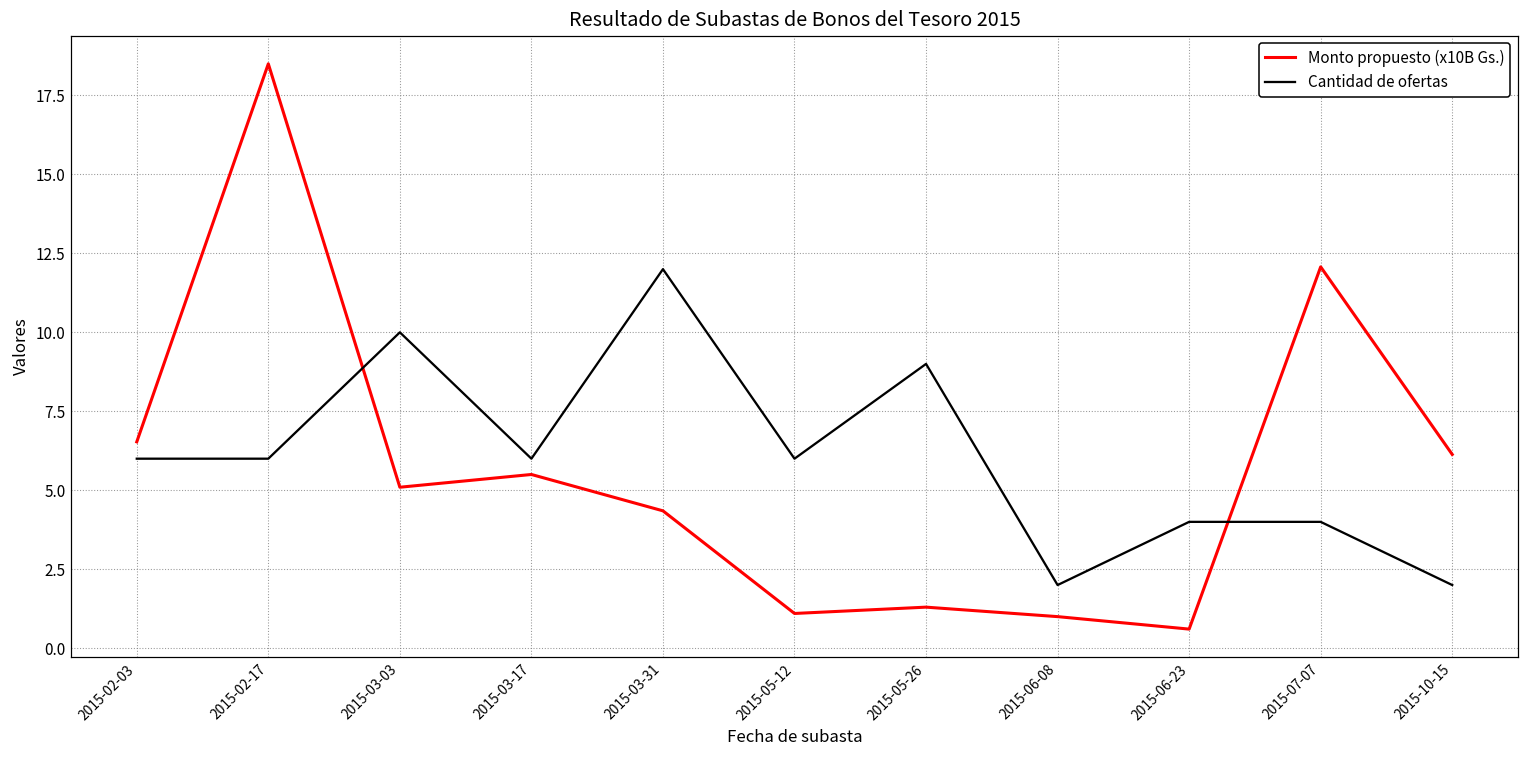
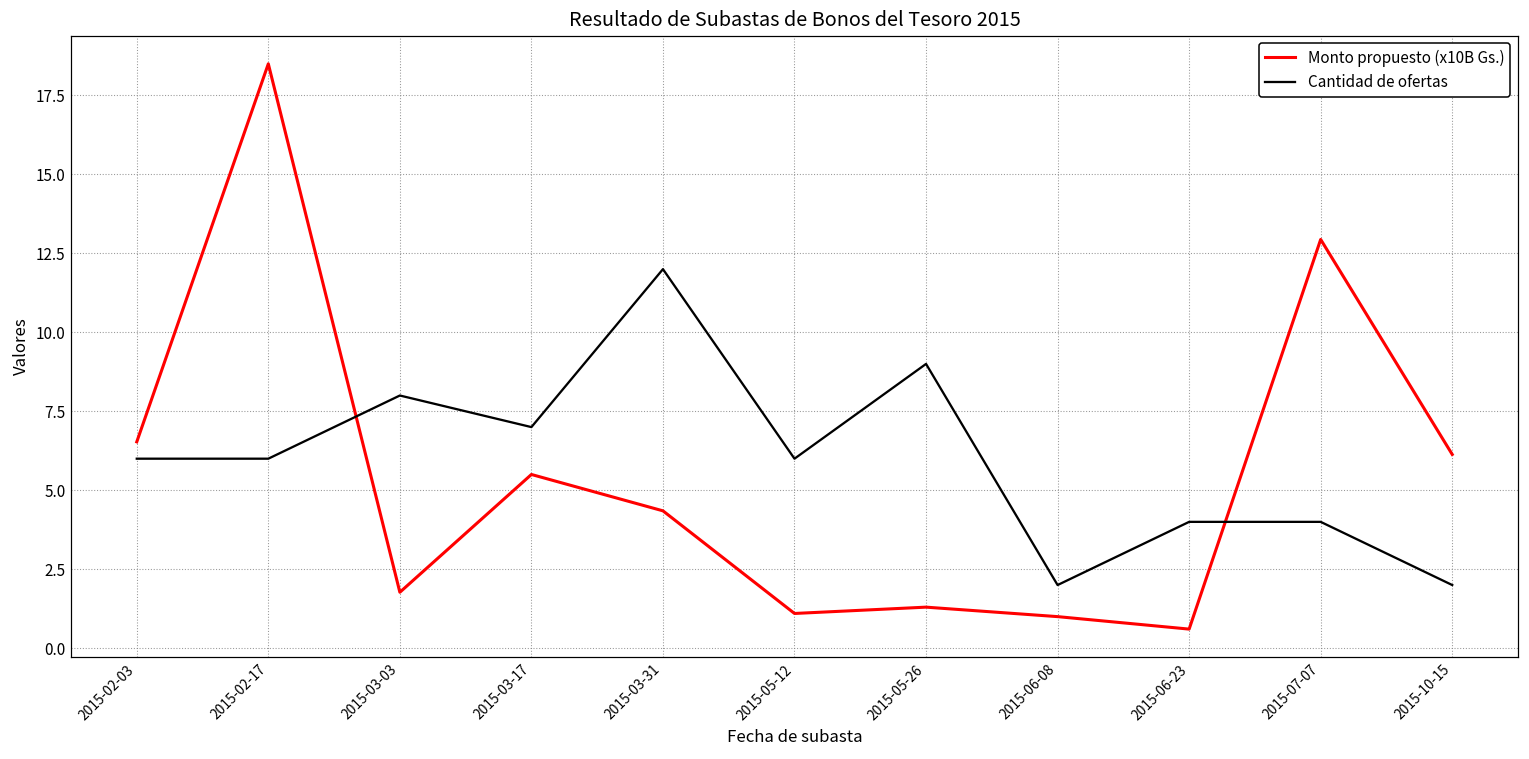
Monto propuesto (x10B Gs.), 2015-03-03: 5.1 -> 1.8
Cantidad de ofertas, 2015-03-03: 10 -> 8
Cantidad de ofertas, 2015-03-17: 6 -> 7
Monto propuesto (x10B Gs.), 2015-07-07: 12.1 -> 12.9
